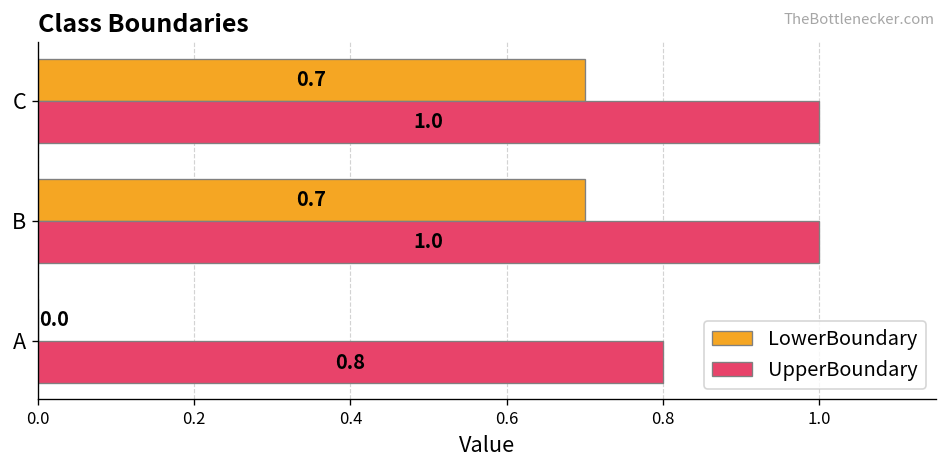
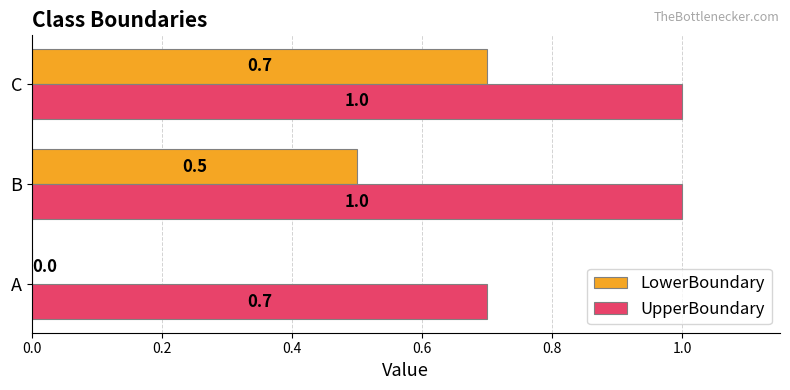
LowerBoundary, B: 0.7 -> 0.5
UpperBoundary, A: 0.8 -> 0.7
